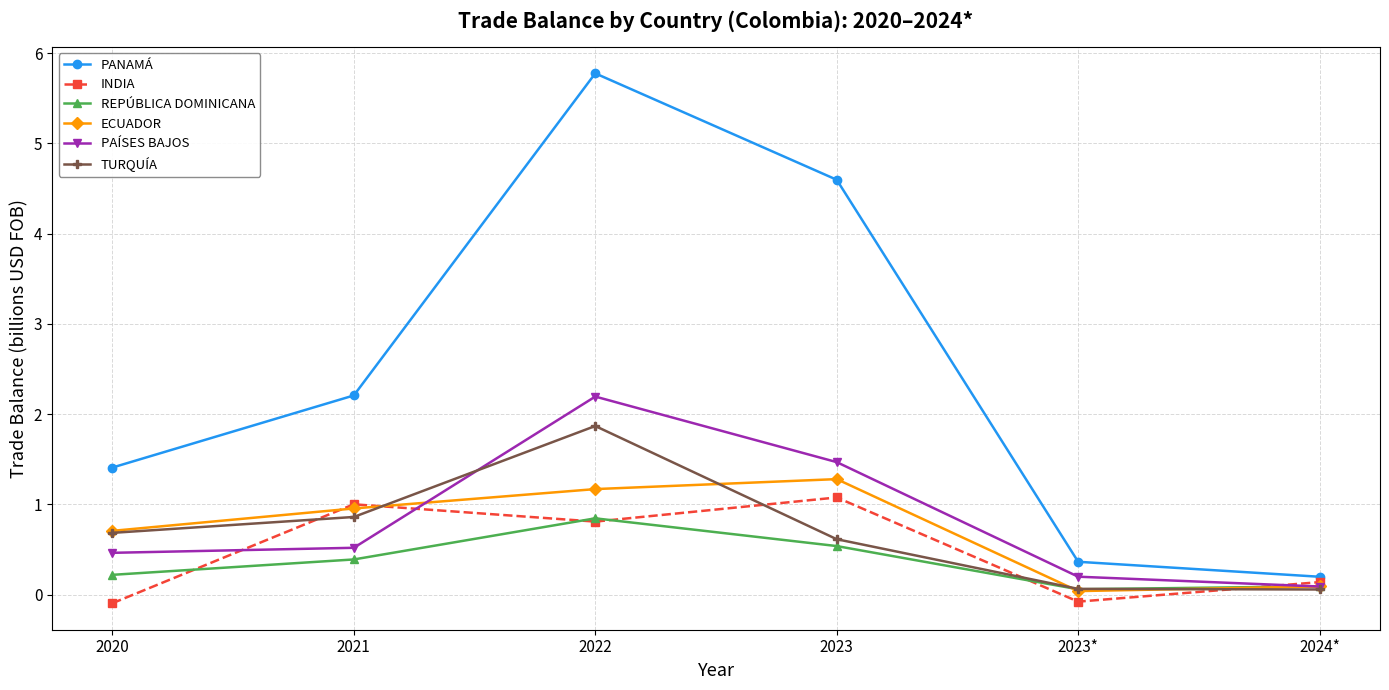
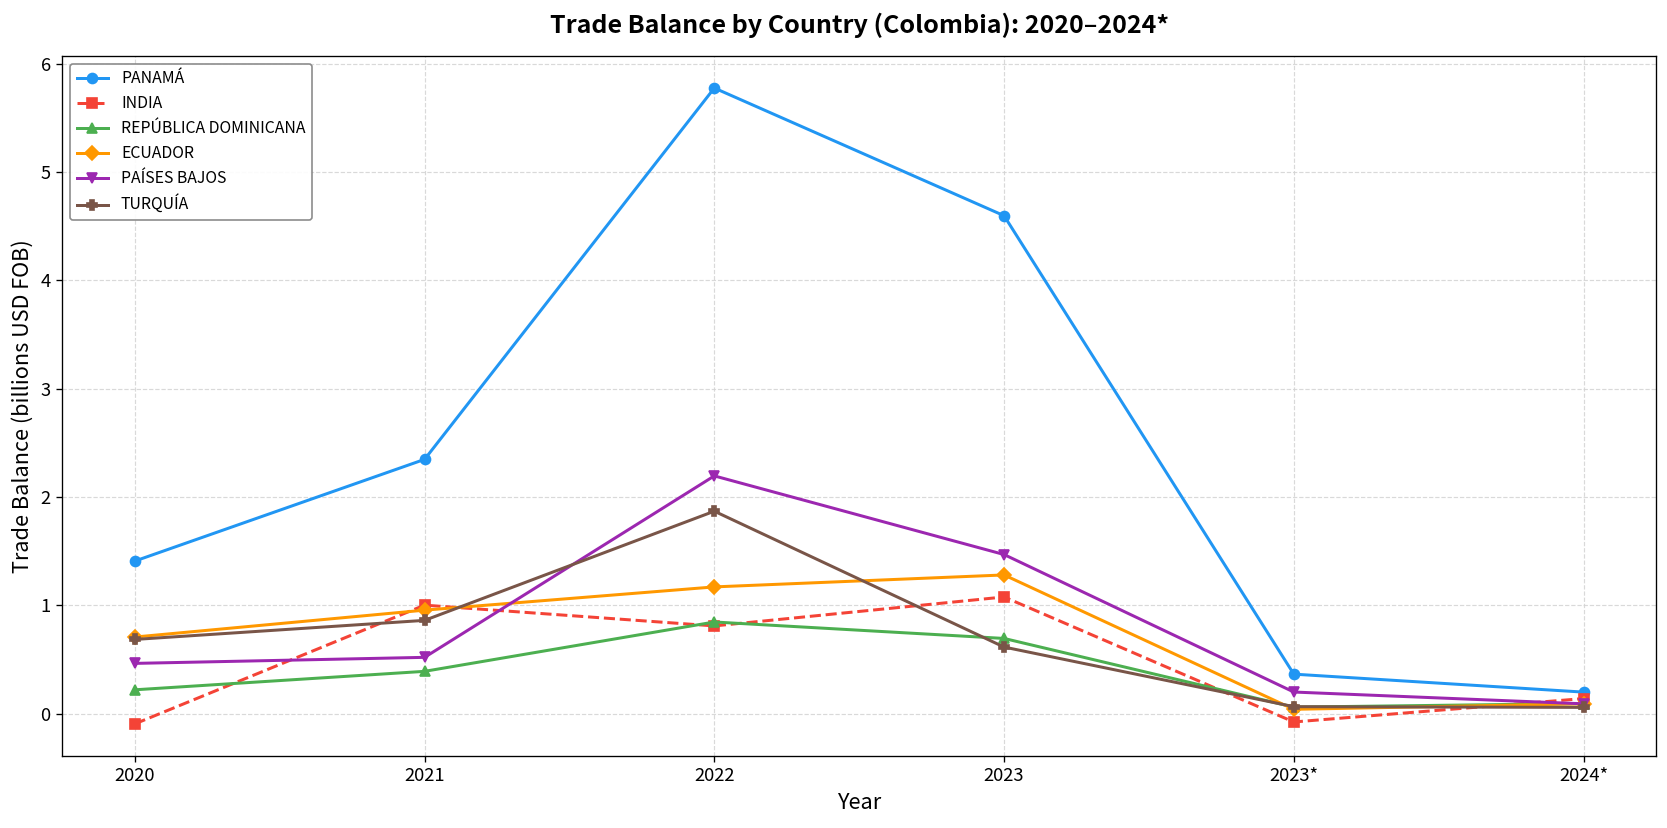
PANAMÁ, 2021: 2.2 -> 2.3
REPÚBLICA DOMINICANA, 2023: 0.5 -> 0.7
